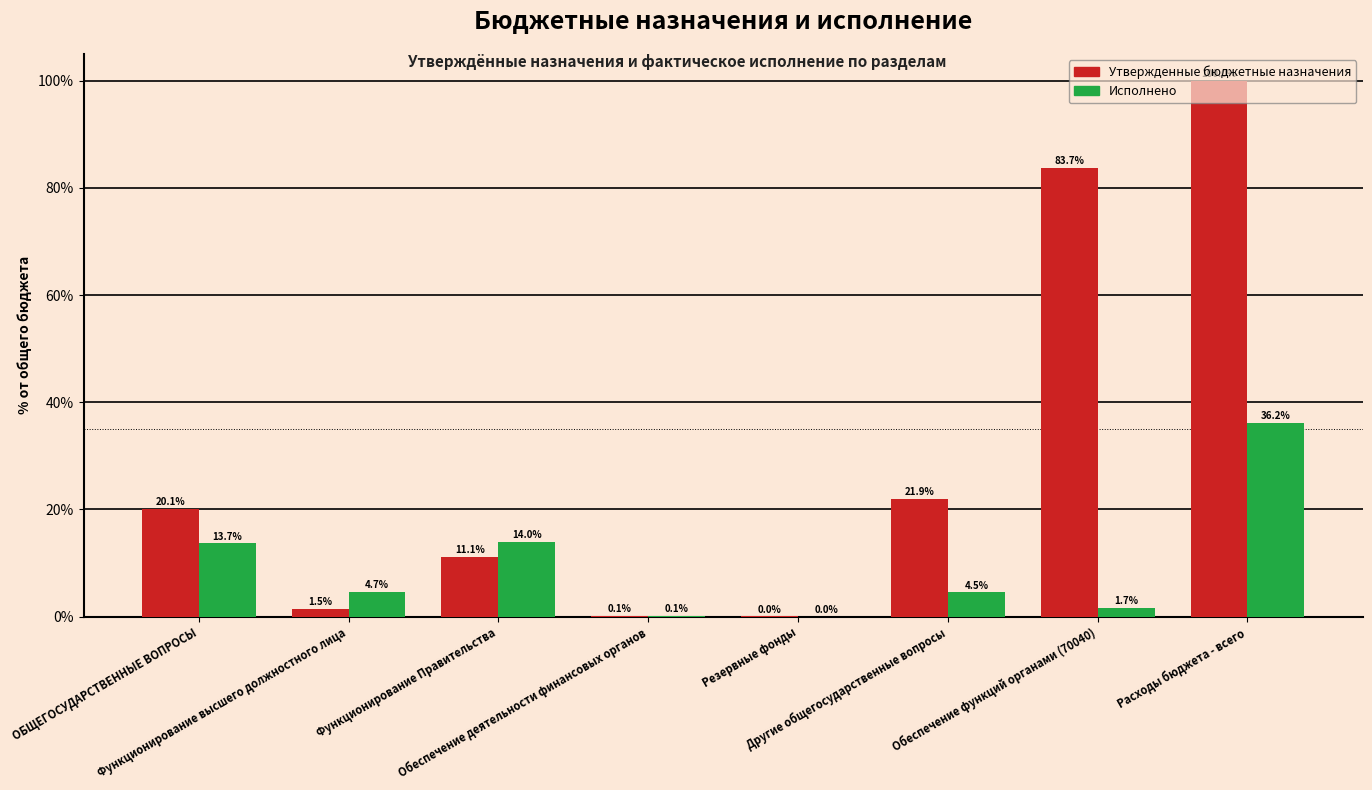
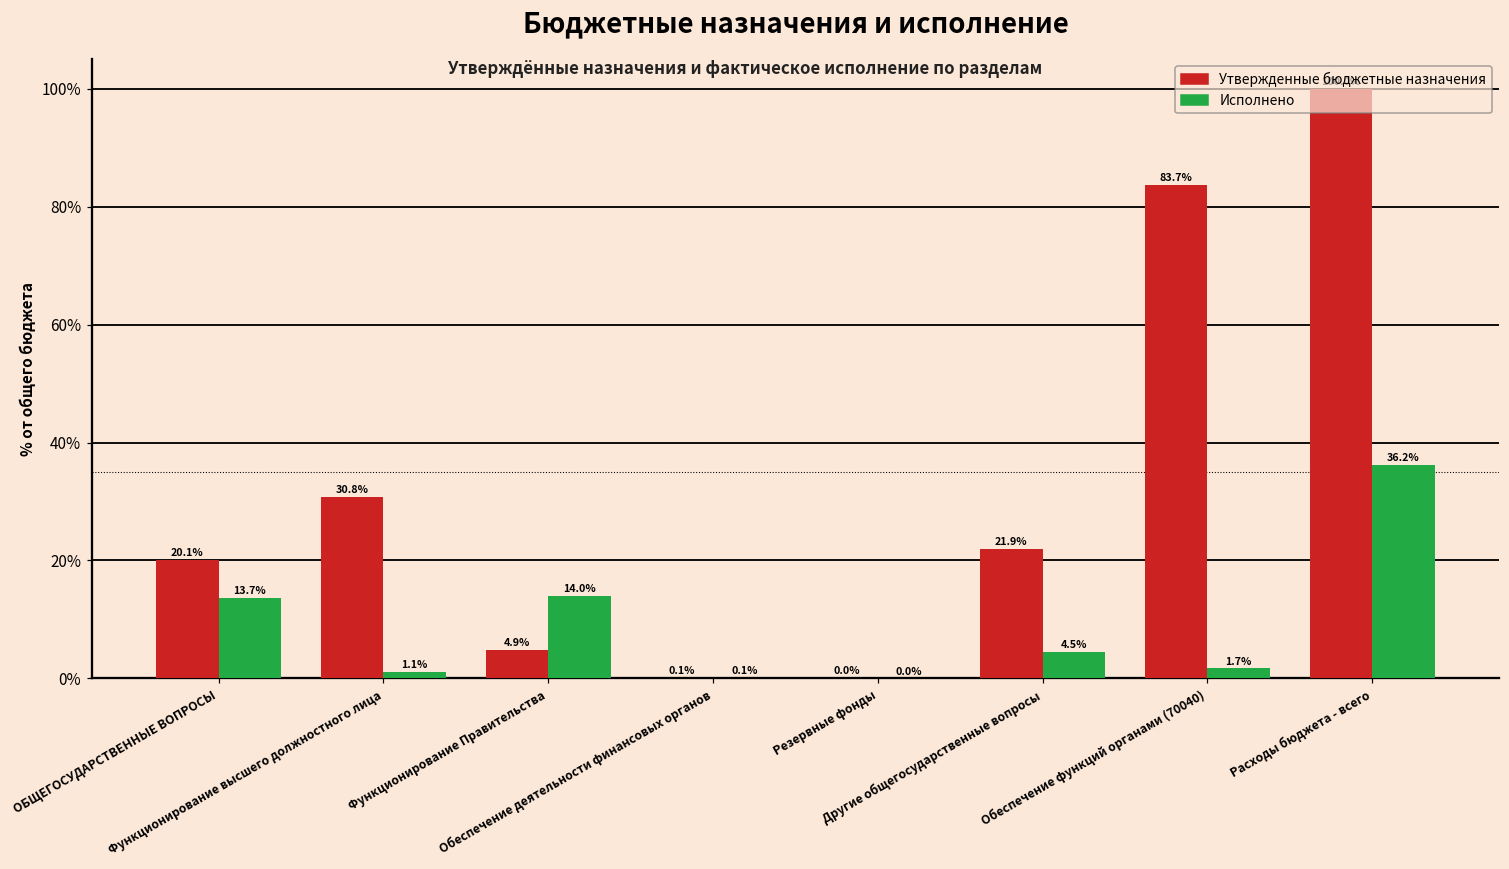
Утвержденные бюджетные назначения, Функционирование высшего должностного лица: 1.5% -> 30.8%
Исполнено, Функционирование высшего должностного лица: 4.7% -> 1.1%
Утвержденные бюджетные назначения, Функционирование Правительства: 11.1% -> 4.9%
